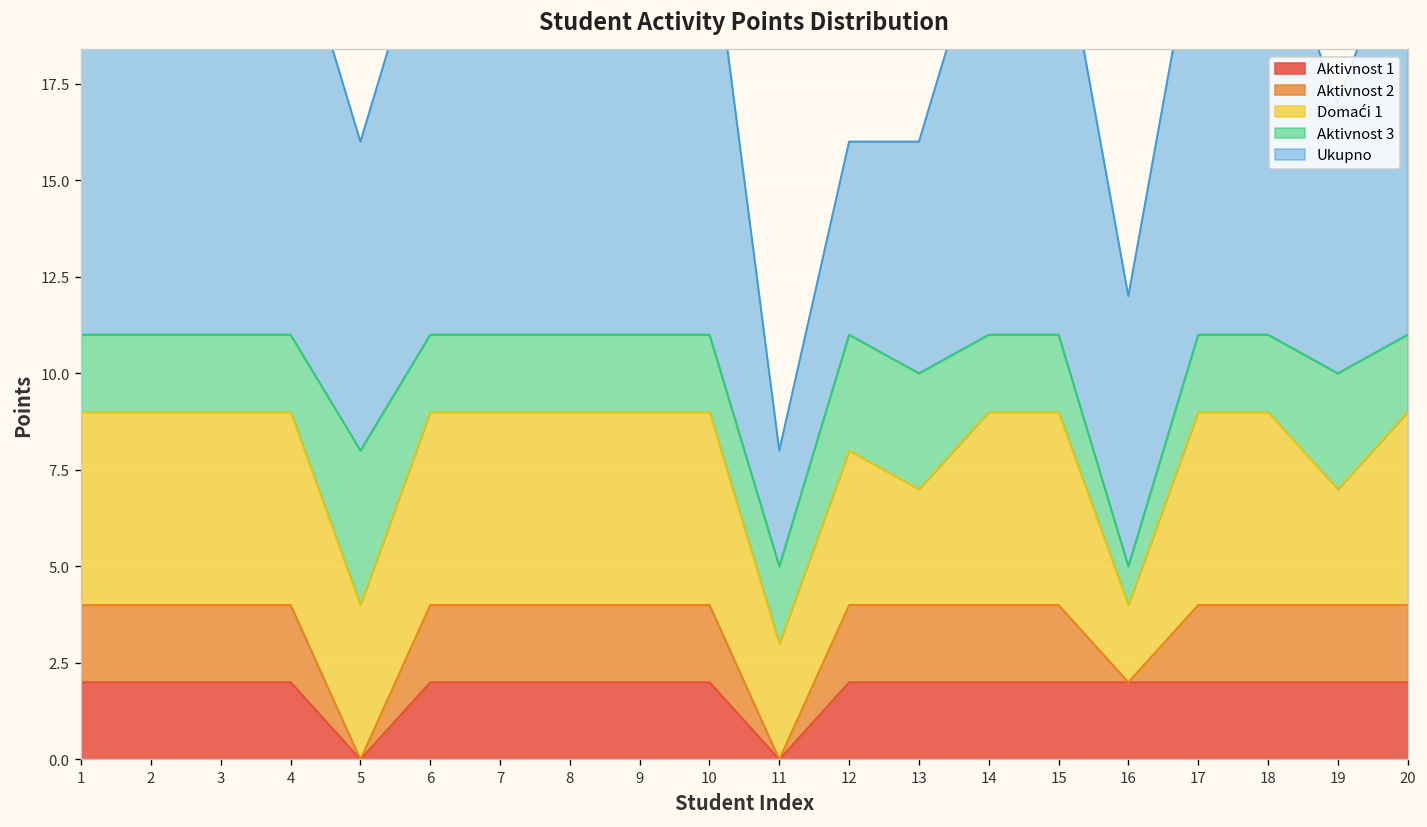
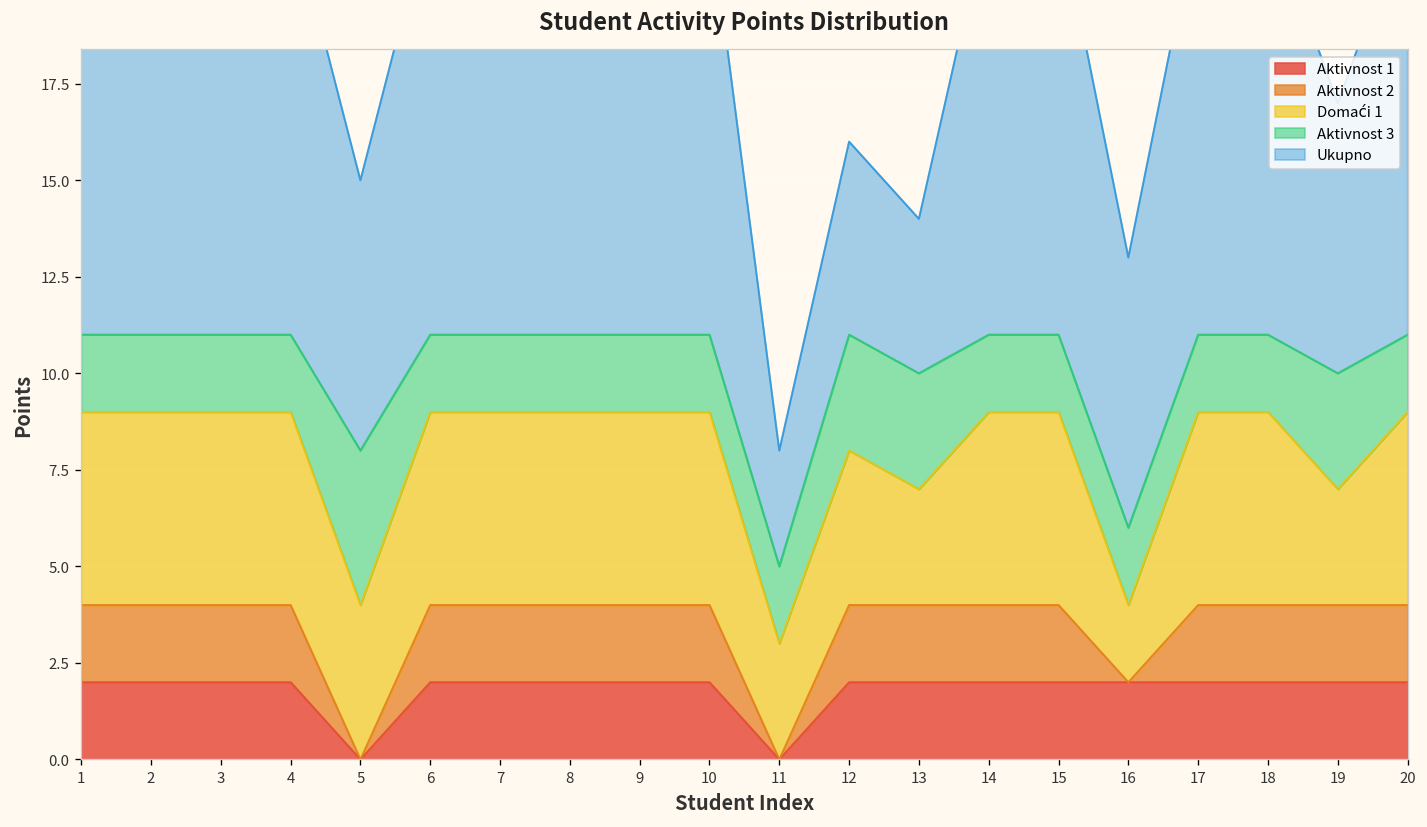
Ukupno, 5: 8 -> 7
Ukupno, 13: 6 -> 4
Aktivnost 3, 16: 1 -> 2
